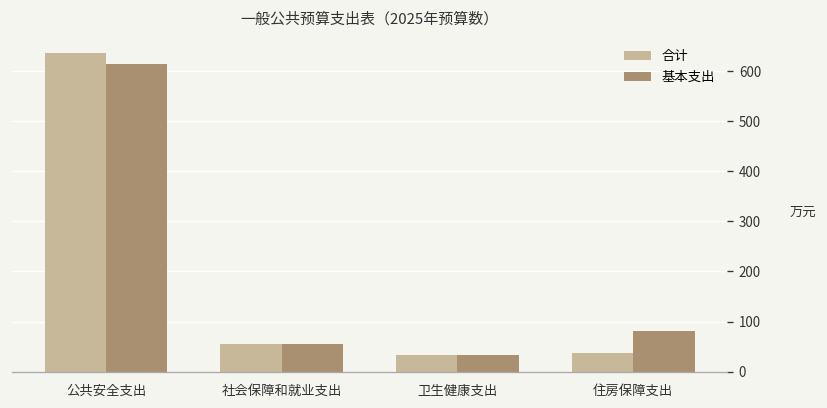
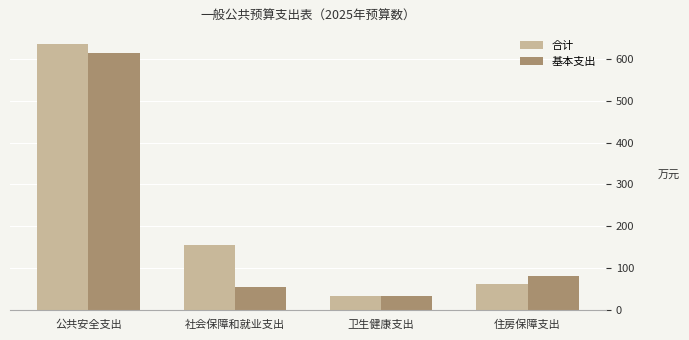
合计, 社会保障和就业支出: 60 -> 150
合计, 住房保障支出: 40 -> 60
